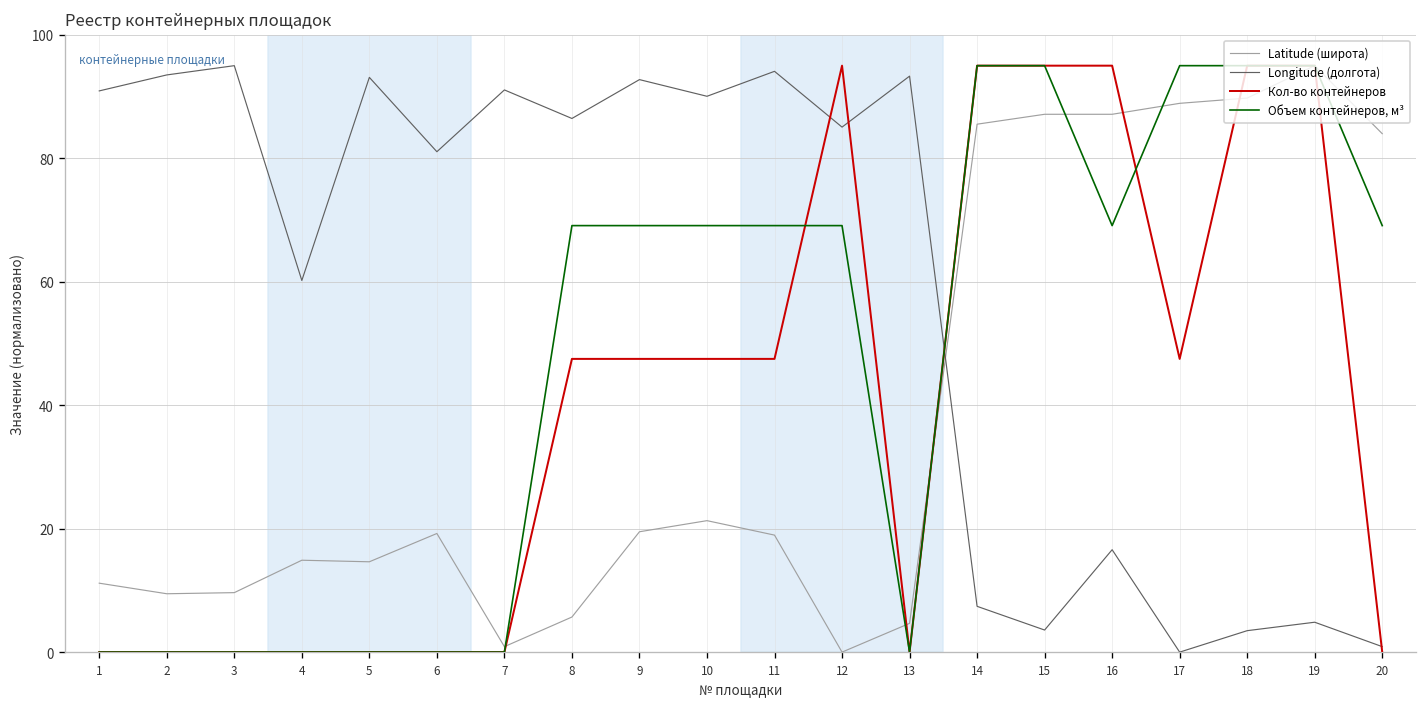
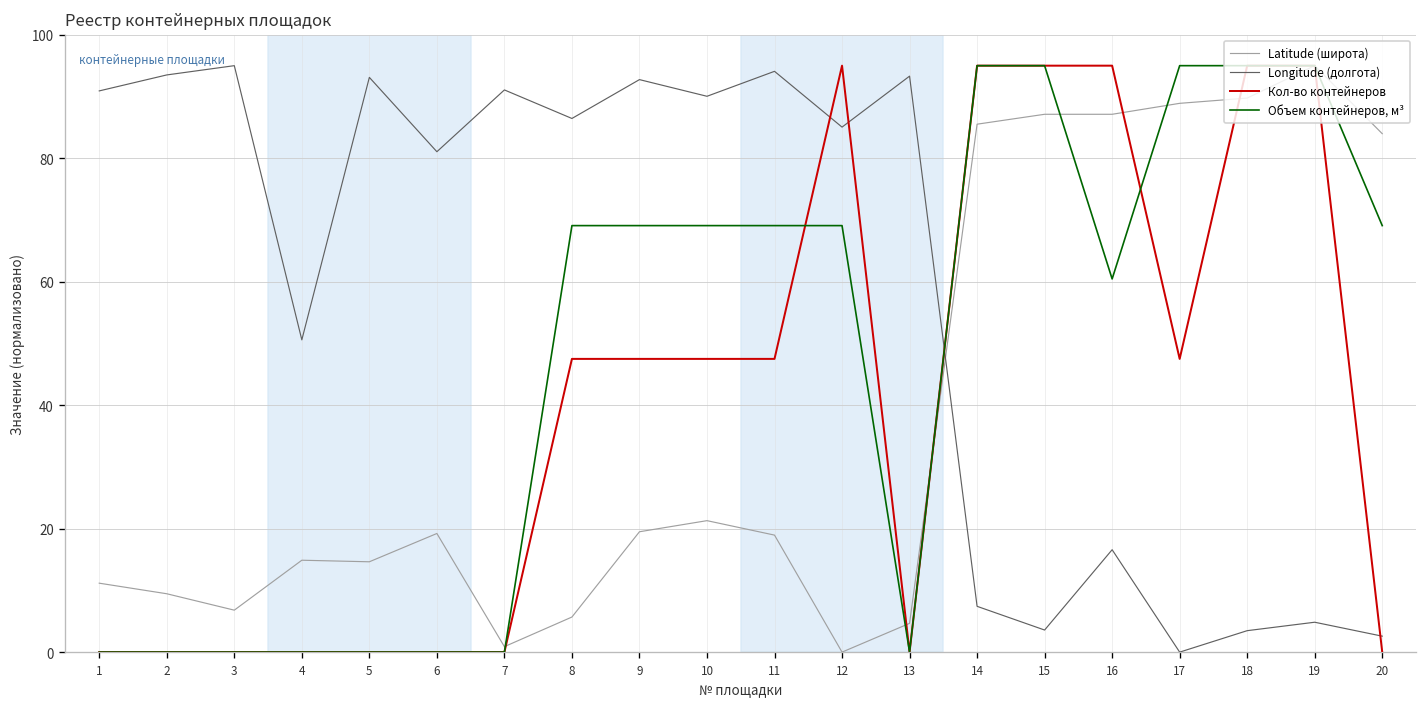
Latitude (широта), 3: 10 -> 7
Longitude (долгота), 4: 60 -> 51
Объем контейнеров, м³, 16: 69 -> 60
Longitude (долгота), 20: 1 -> 3
